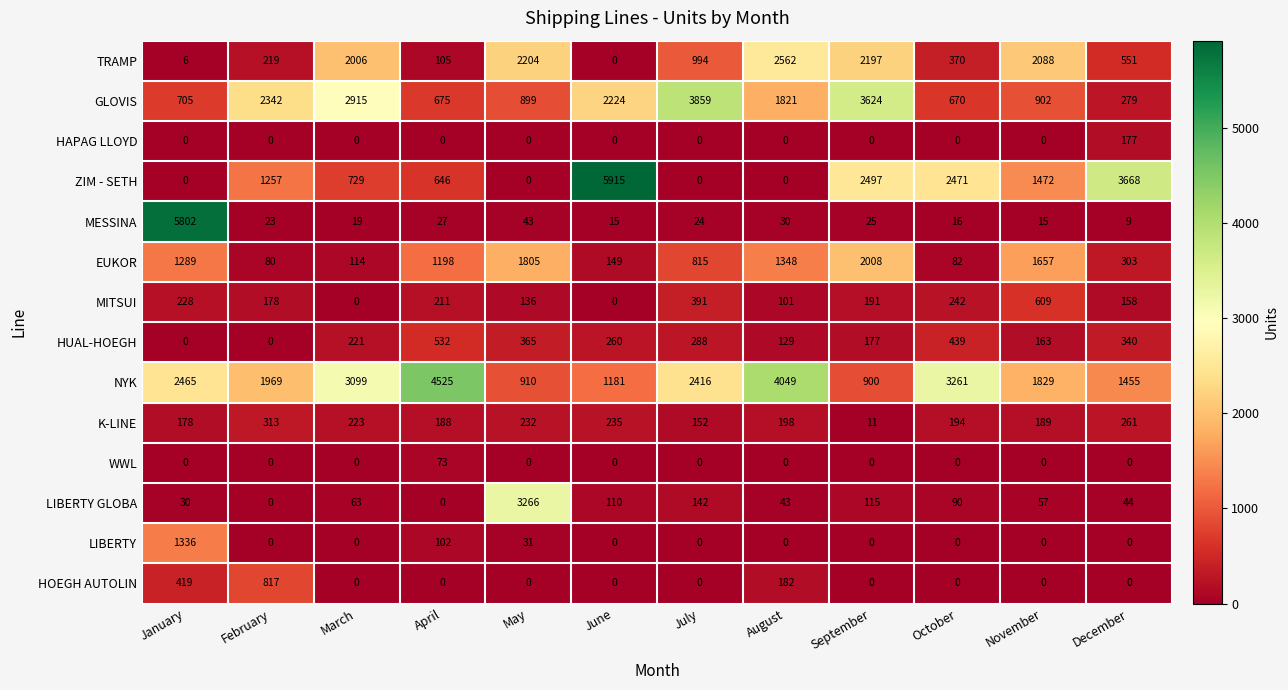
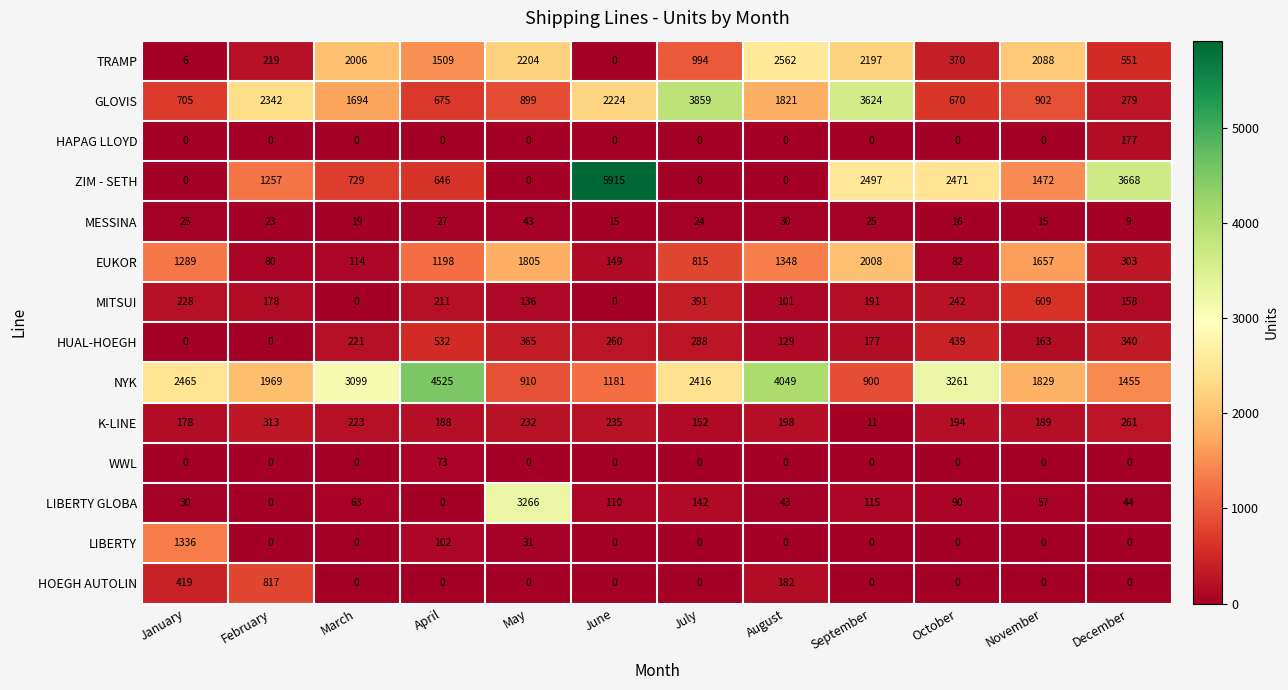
TRAMP, April: 105 -> 1509
GLOVIS, March: 2915 -> 1694
MESSINA, January: 5802 -> 25
